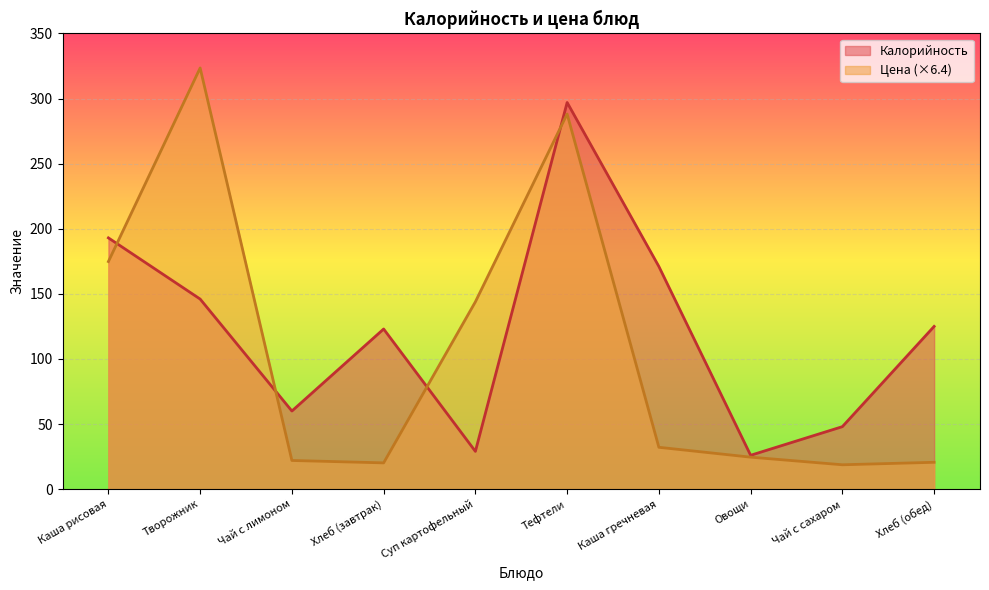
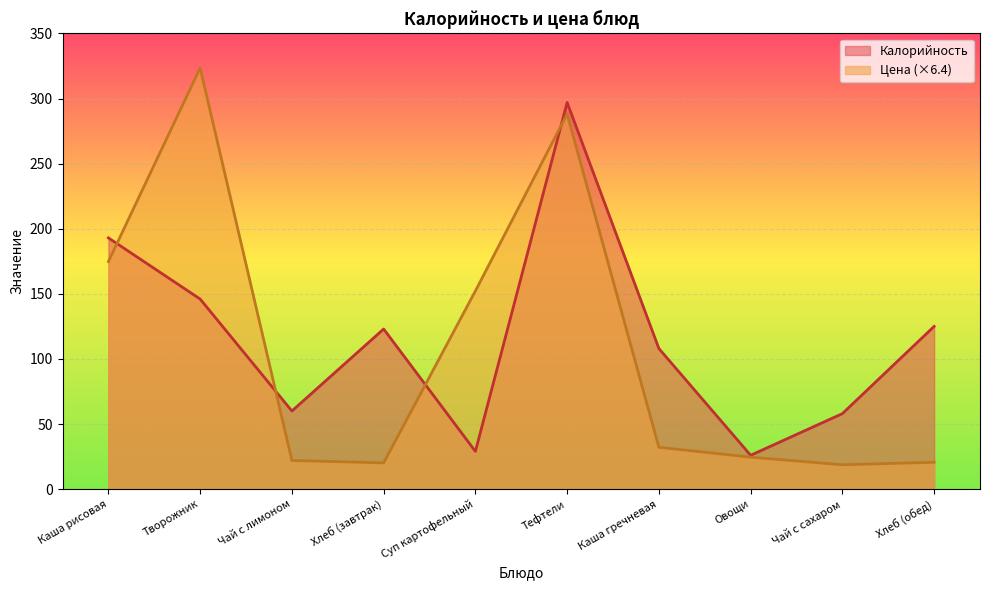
Цена (×6.4), Суп картофельный: 144 -> 152
Калорийность, Каша гречневая: 171 -> 108
Калорийность, Чай с сахаром: 48 -> 58
